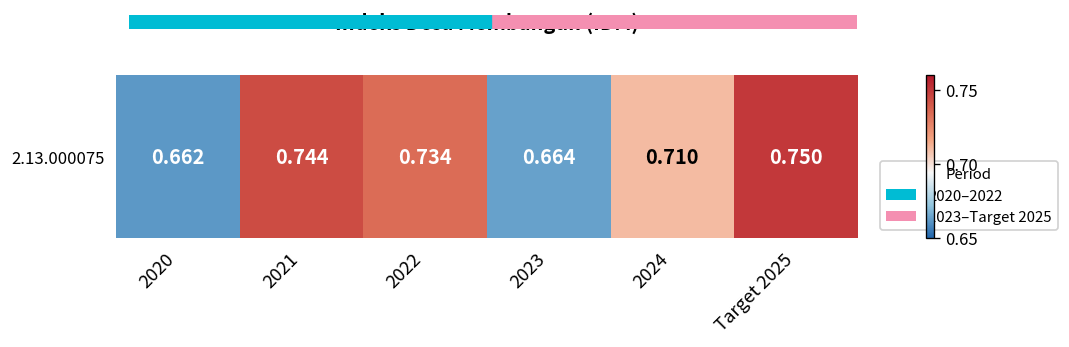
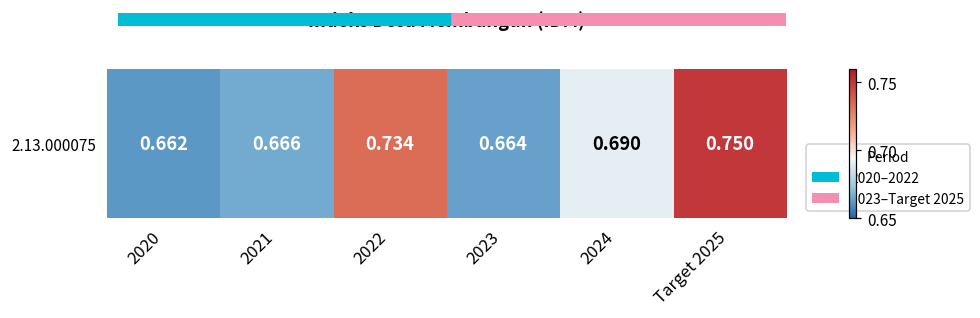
2.13.000075, 2021: 0.744 -> 0.666
2.13.000075, 2024: 0.710 -> 0.690
